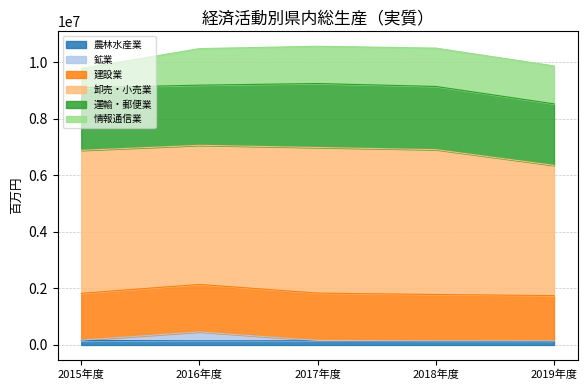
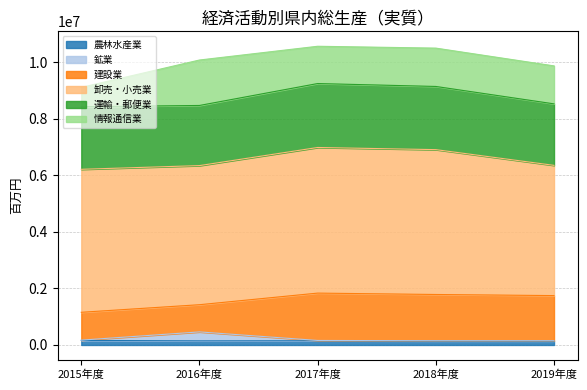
建設業, 2015年度: 1700000 -> 1000000
建設業, 2016年度: 1700000 -> 1000000
情報通信業, 2016年度: 1300000 -> 1600000
